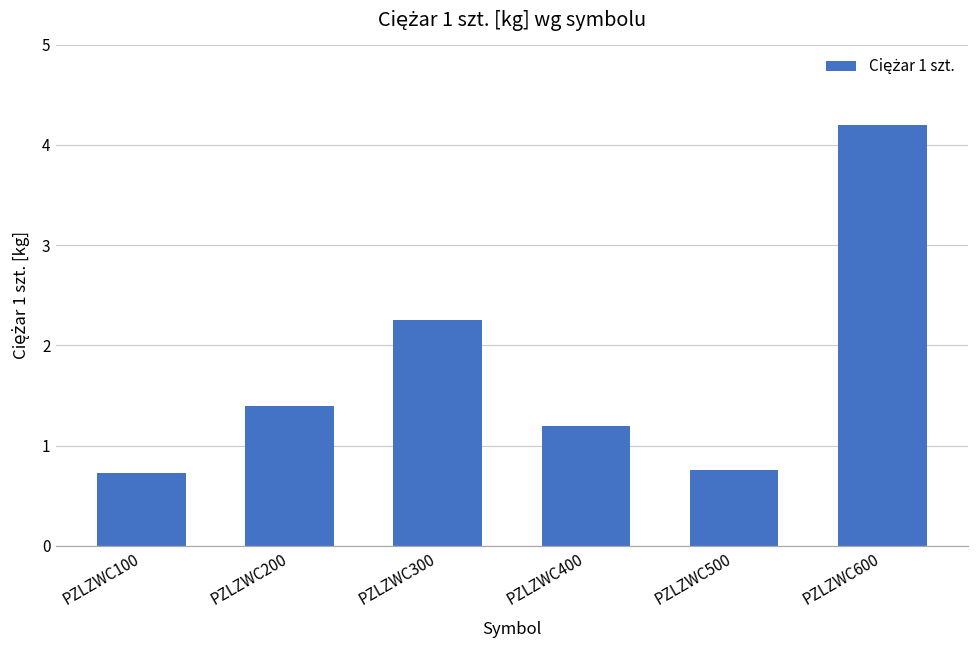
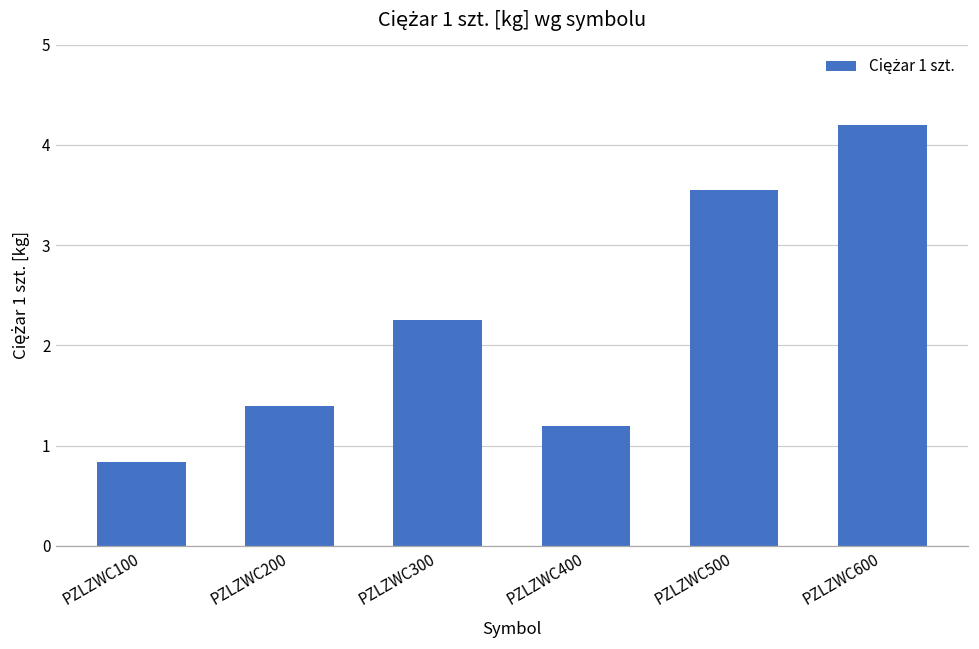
PZLZWC100: 0.7 -> 0.8
PZLZWC500: 0.8 -> 3.6
